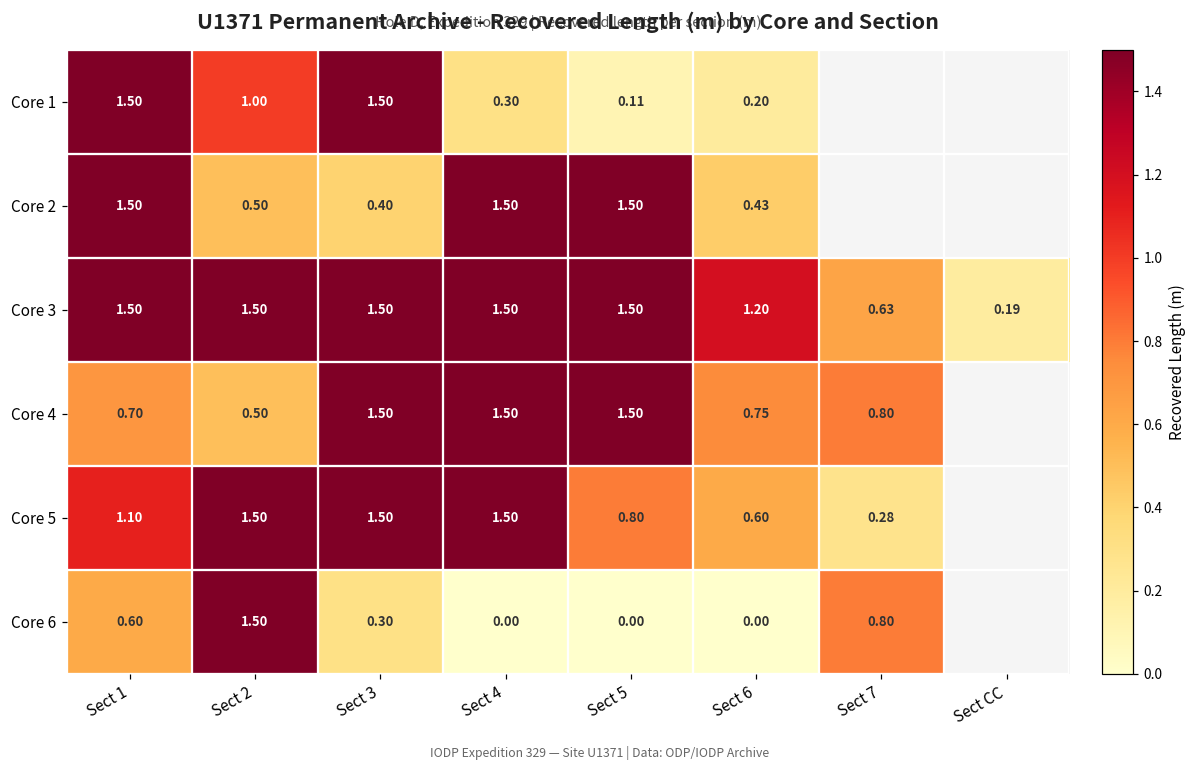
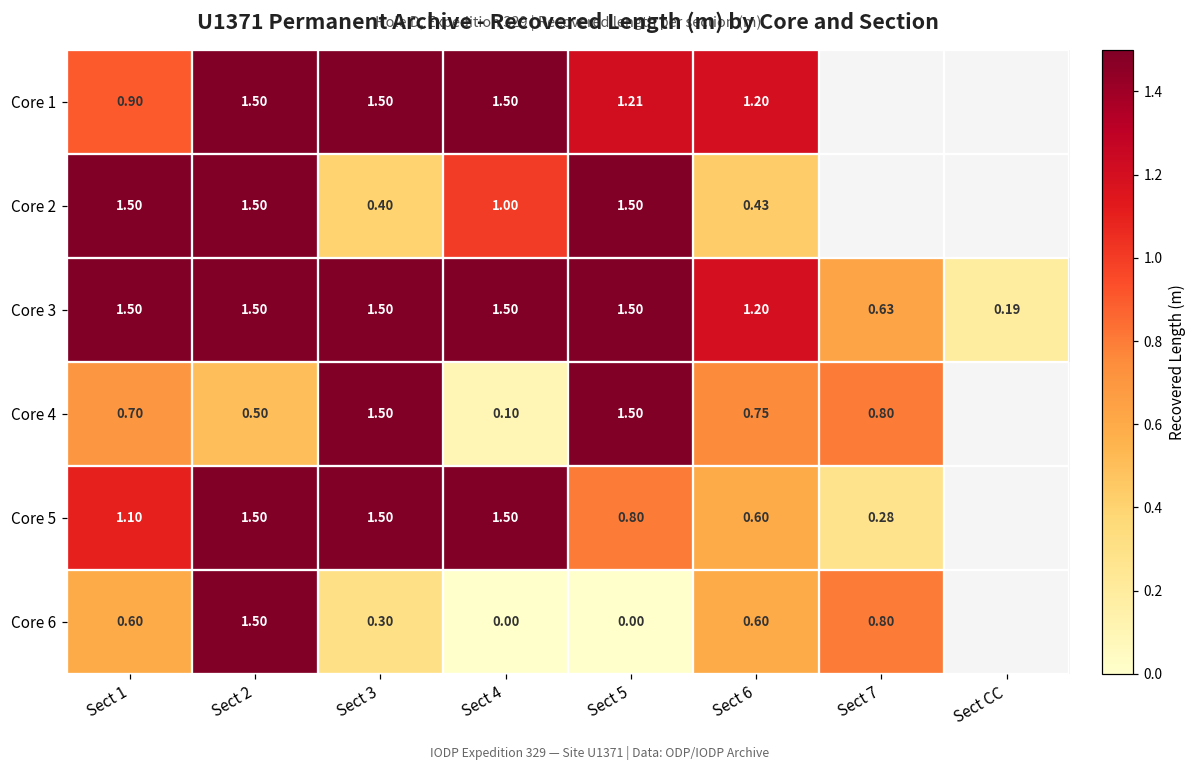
Core 1, Sect 1: 1.50 -> 0.90
Core 1, Sect 2: 1.00 -> 1.50
Core 1, Sect 4: 0.30 -> 1.50
Core 1, Sect 5: 0.11 -> 1.21
Core 1, Sect 6: 0.20 -> 1.20
Core 2, Sect 2: 0.50 -> 1.50
Core 2, Sect 4: 1.50 -> 1.00
Core 4, Sect 4: 1.50 -> 0.10
Core 6, Sect 6: 0.00 -> 0.60
